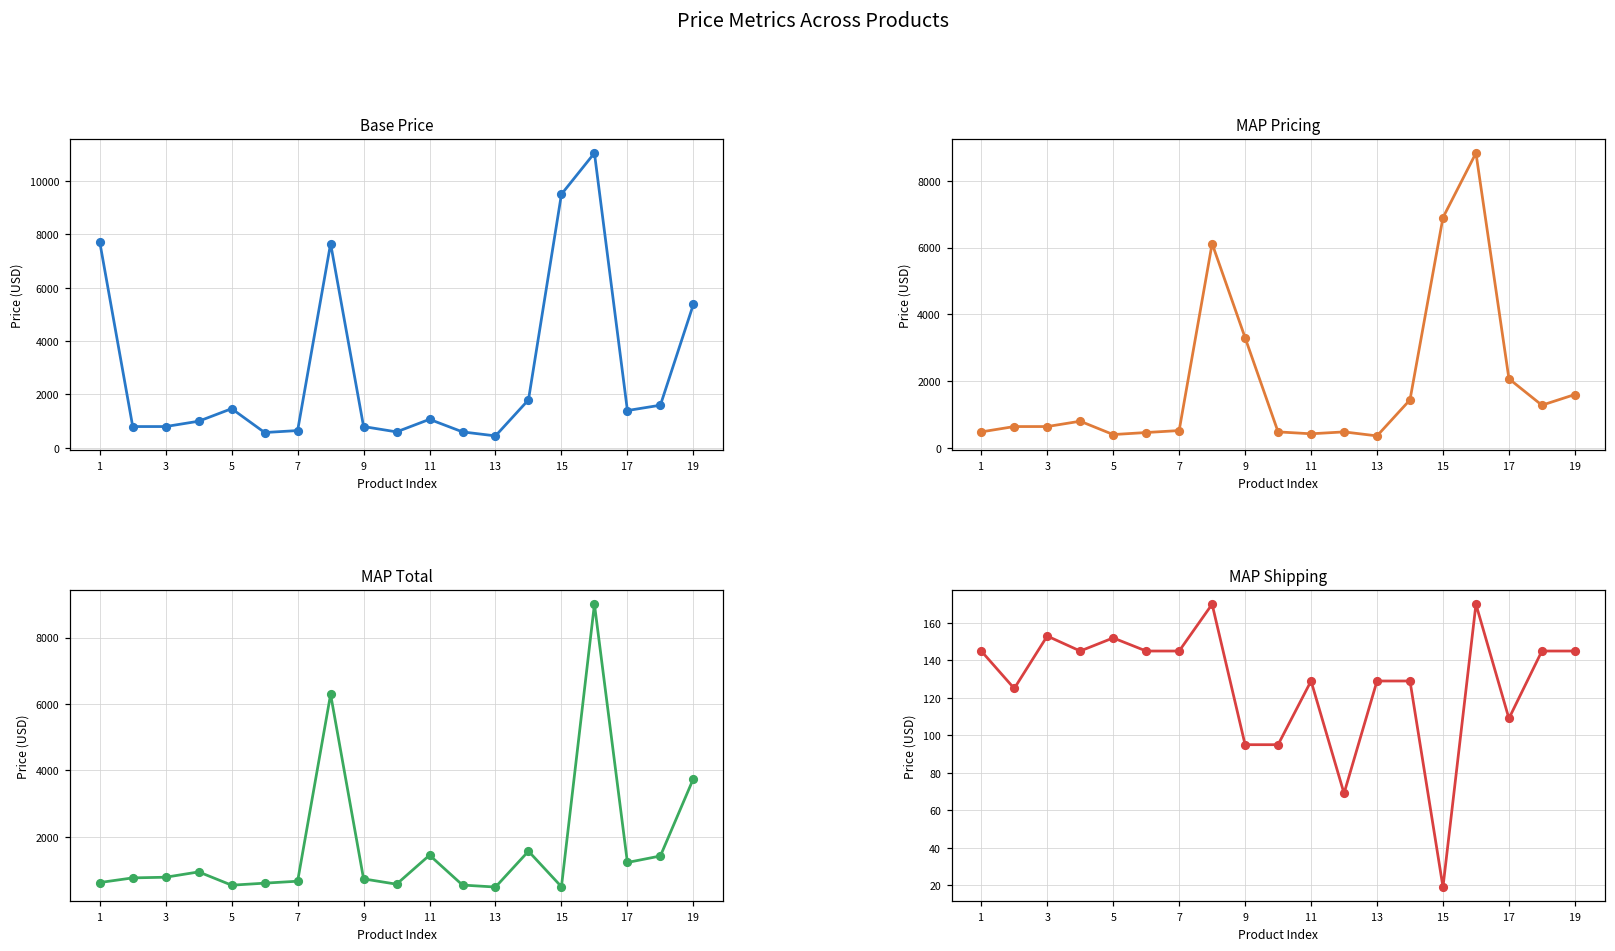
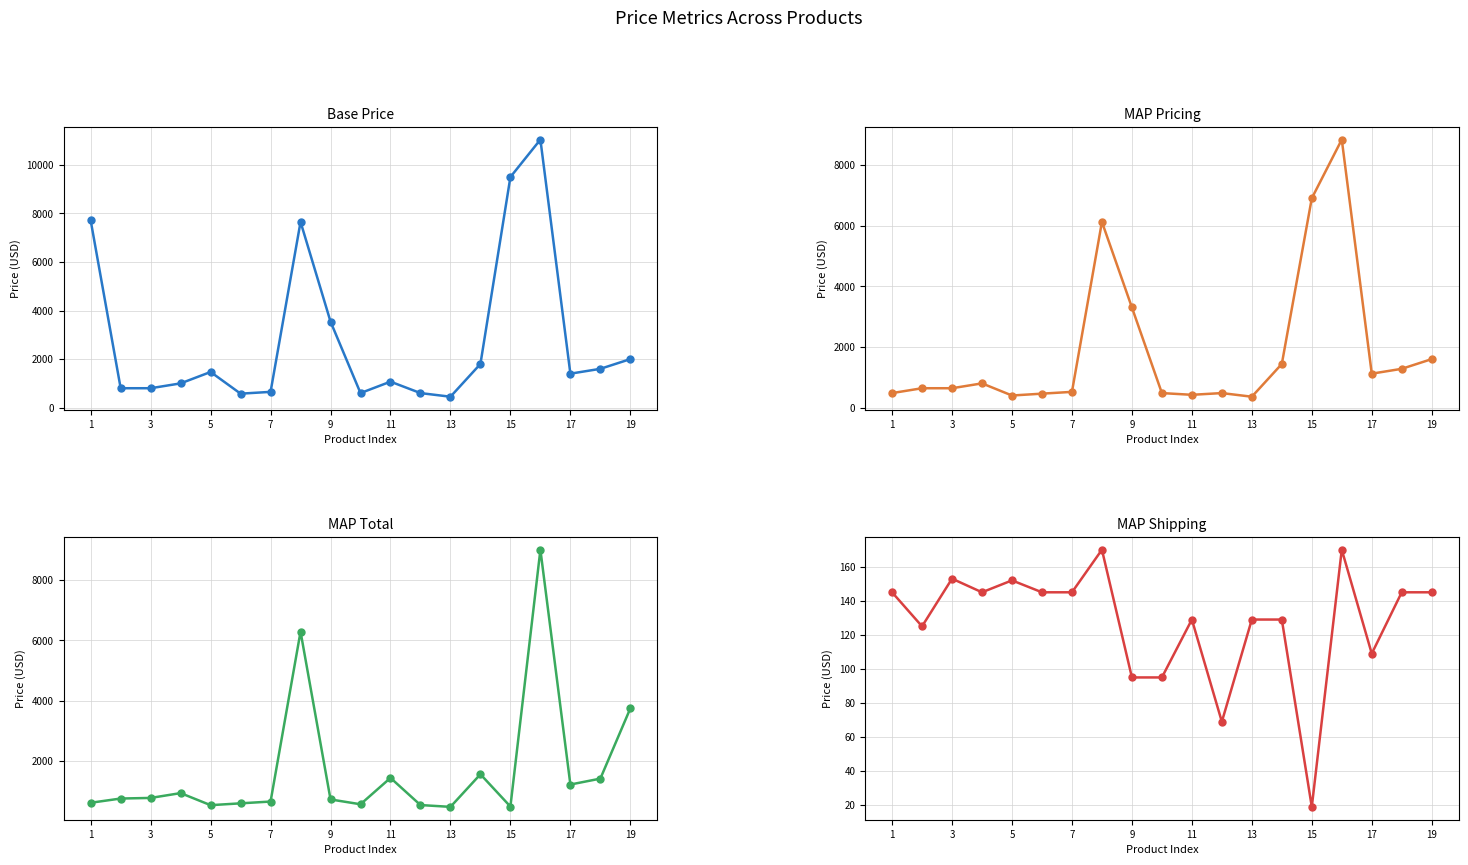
Base Price, 9: 800 -> 3500
Base Price, 19: 5400 -> 2000
MAP Pricing, 17: 2100 -> 1100
